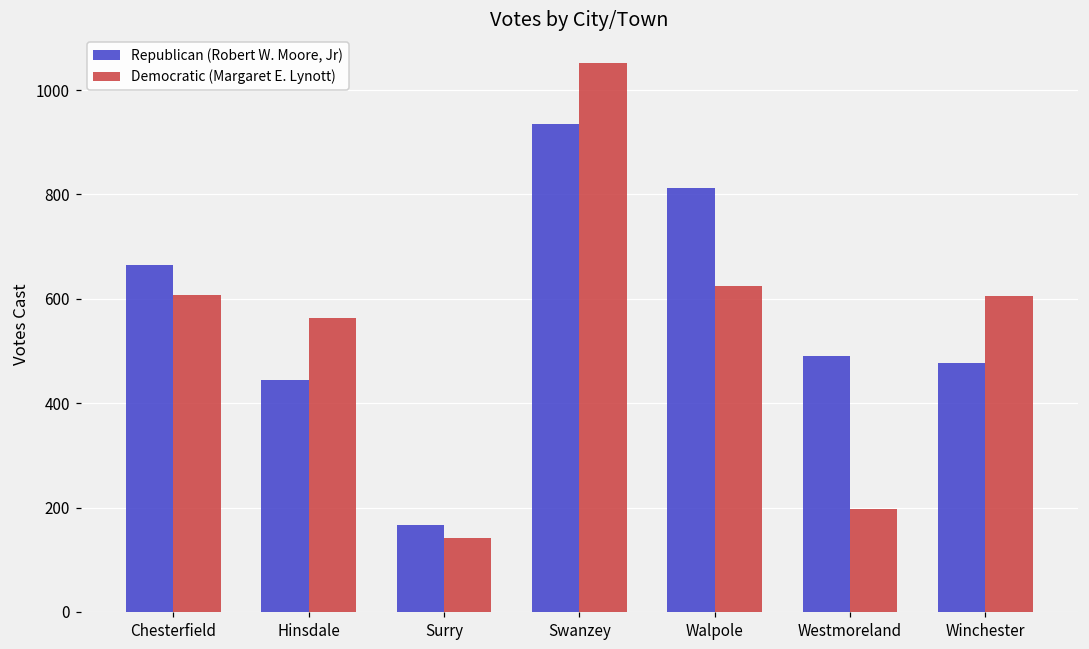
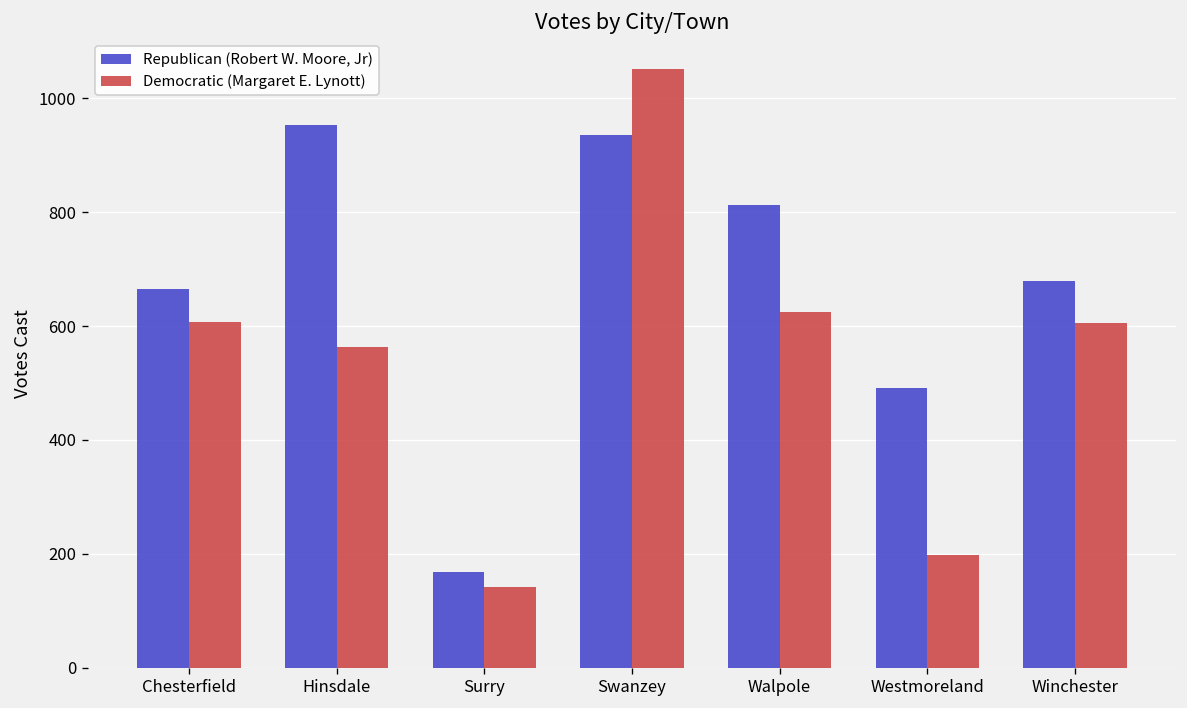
Republican (Robert W. Moore, Jr), Hinsdale: 440 -> 950
Republican (Robert W. Moore, Jr), Winchester: 480 -> 680
